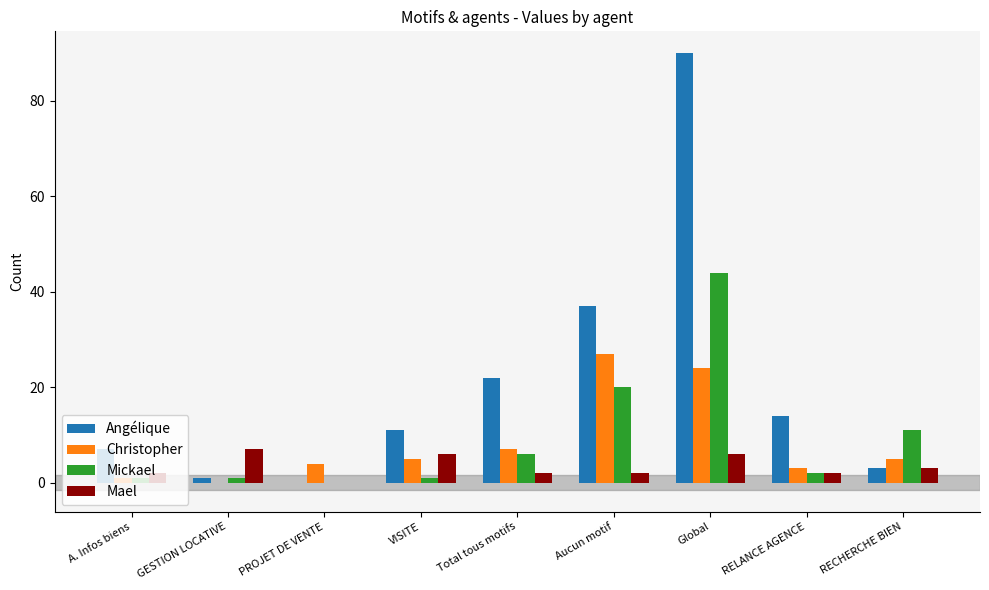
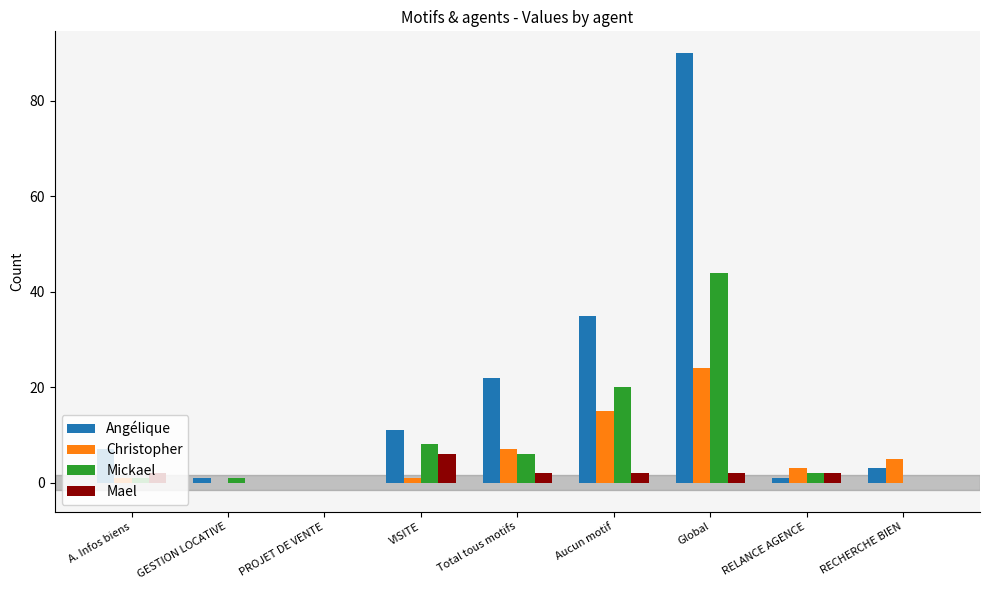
Mael, GESTION LOCATIVE: 7 -> 0
Christopher, PROJET DE VENTE: 4 -> 0
Christopher, VISITE: 5 -> 1
Mickael, VISITE: 1 -> 8
Angélique, Aucun motif: 37 -> 35
Christopher, Aucun motif: 27 -> 15
Mael, Global: 6 -> 2
Angélique, RELANCE AGENCE: 14 -> 1
Mickael, RECHERCHE BIEN: 11 -> 0
Mael, RECHERCHE BIEN: 3 -> 0
